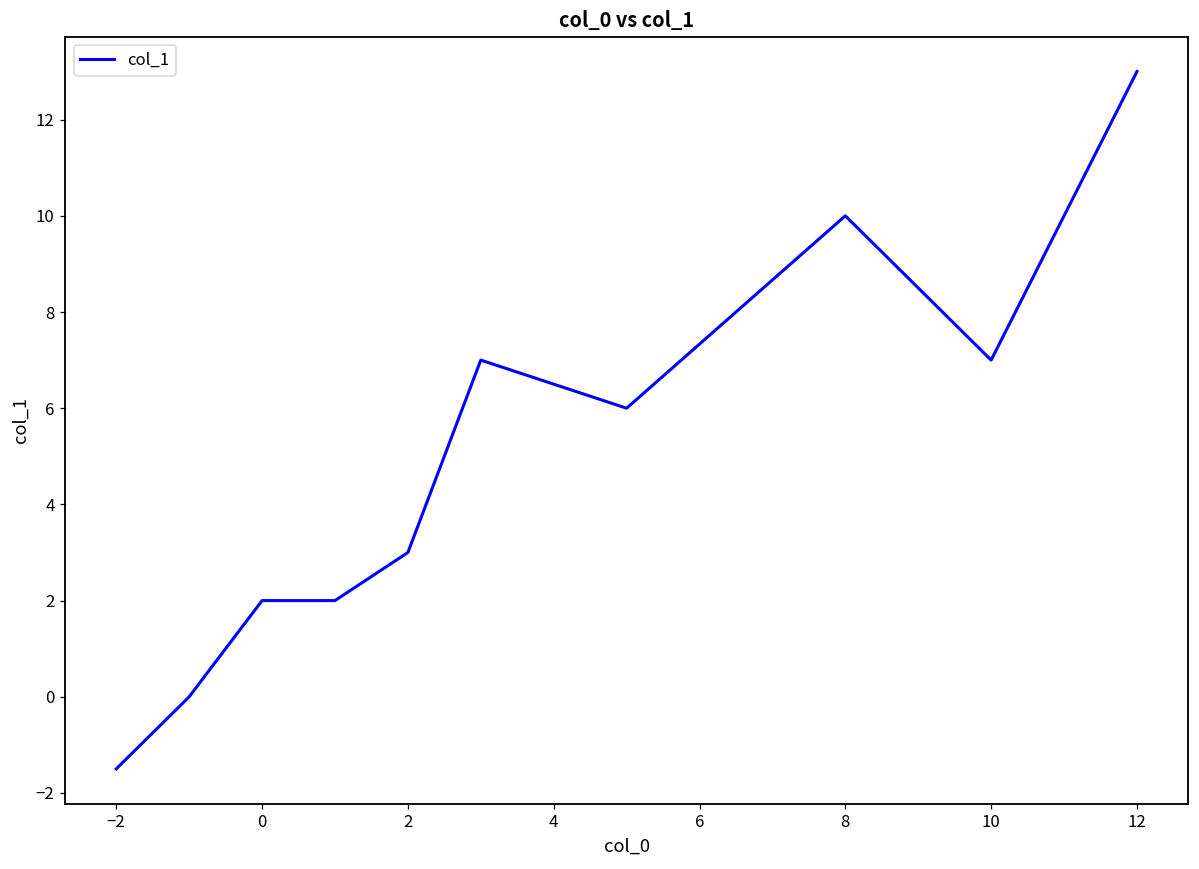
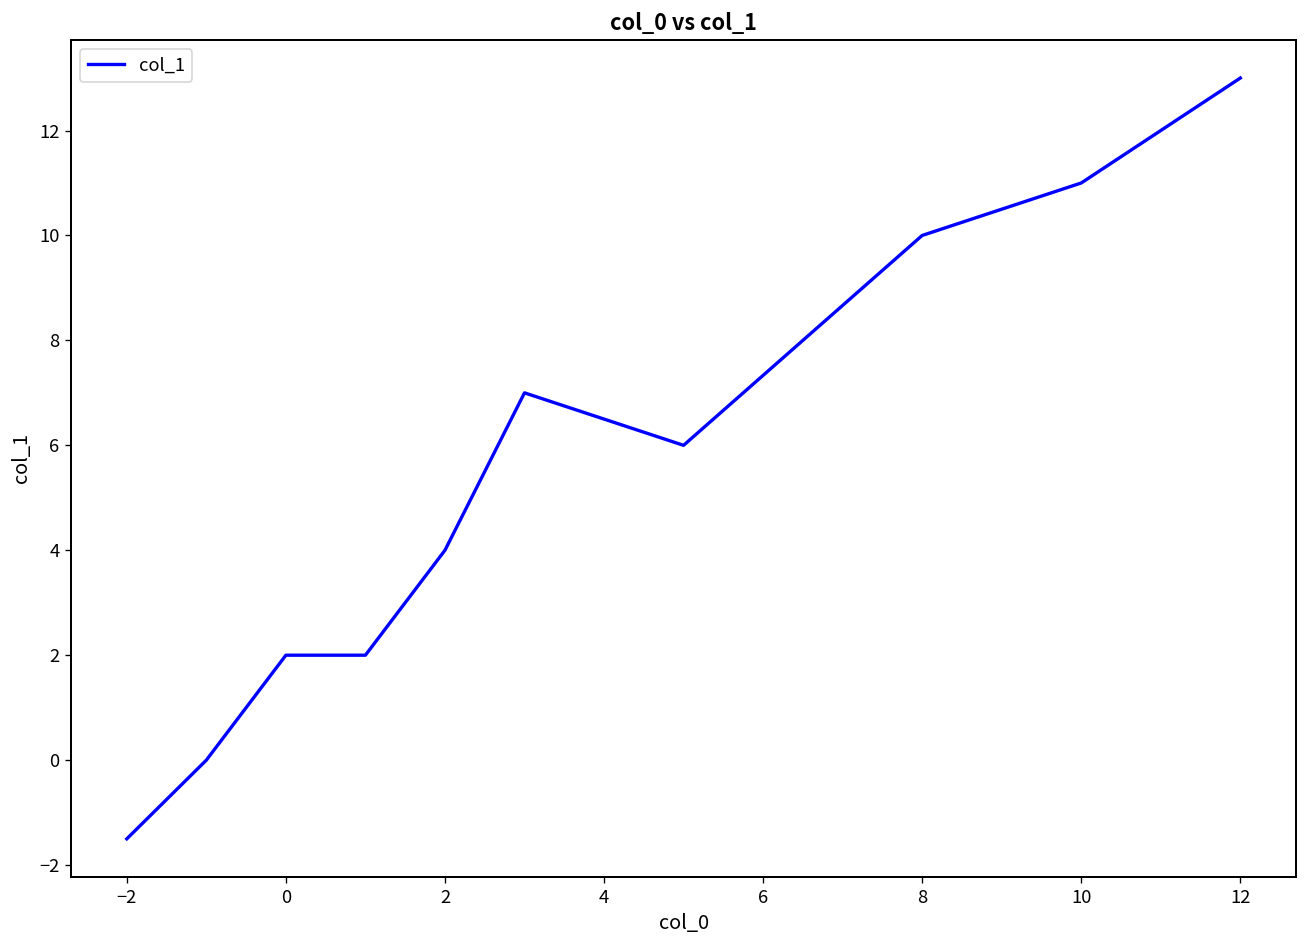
2: 3 -> 4
10: 7 -> 11
